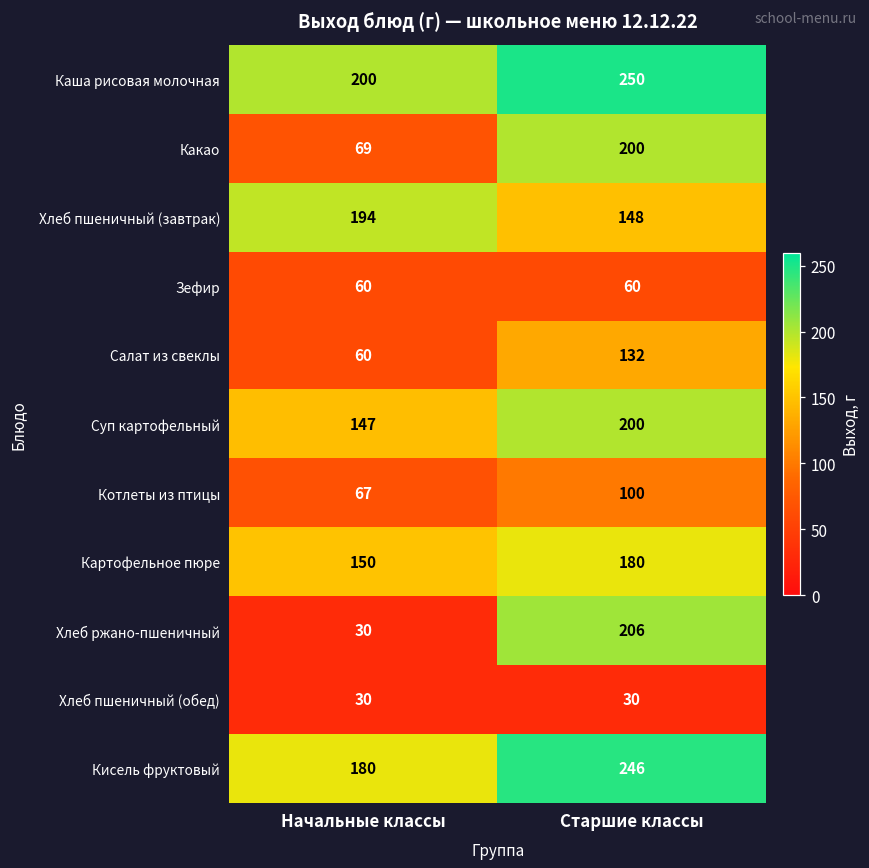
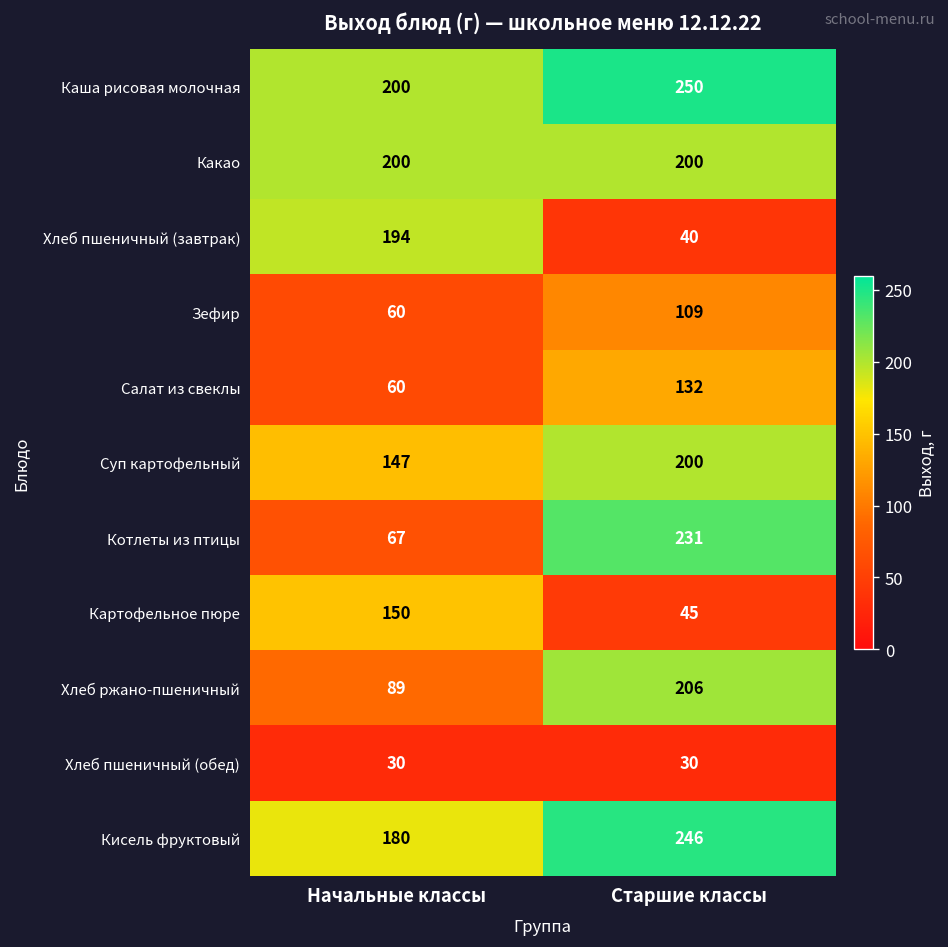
Какао, Начальные классы: 69 -> 200
Хлеб пшеничный (завтрак), Старшие классы: 148 -> 40
Зефир, Старшие классы: 60 -> 109
Котлеты из птицы, Старшие классы: 100 -> 231
Картофельное пюре, Старшие классы: 180 -> 45
Хлеб ржано-пшеничный, Начальные классы: 30 -> 89
